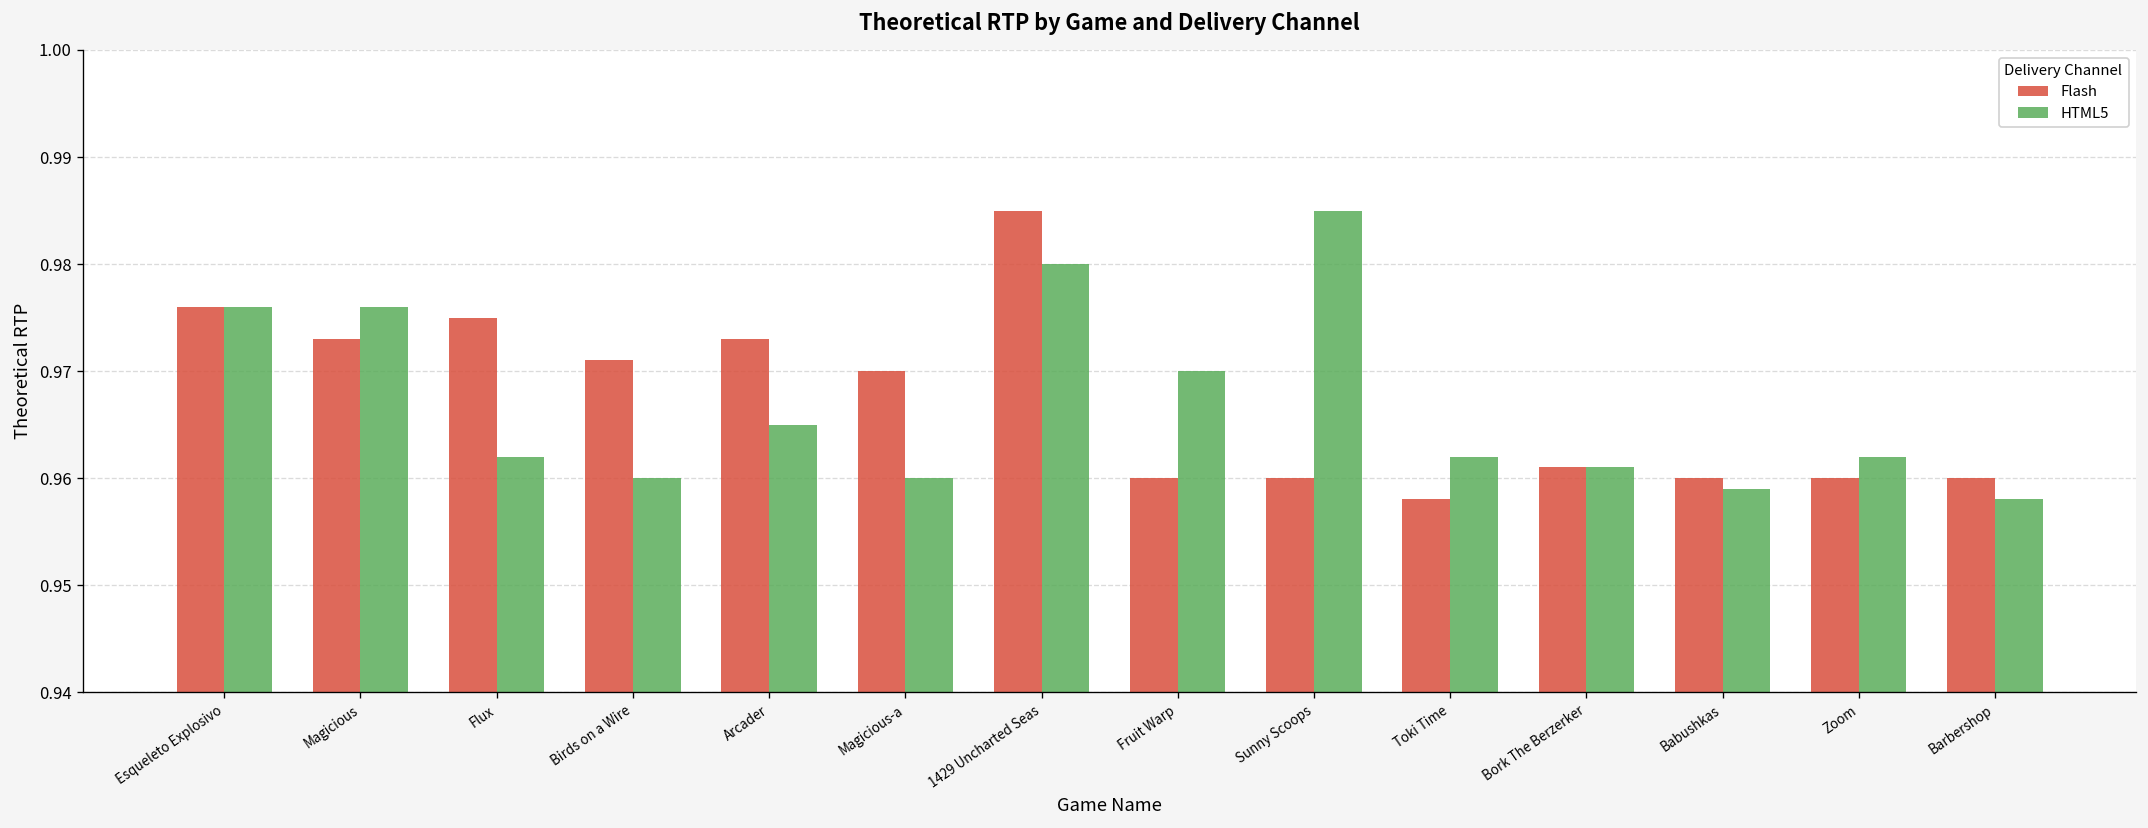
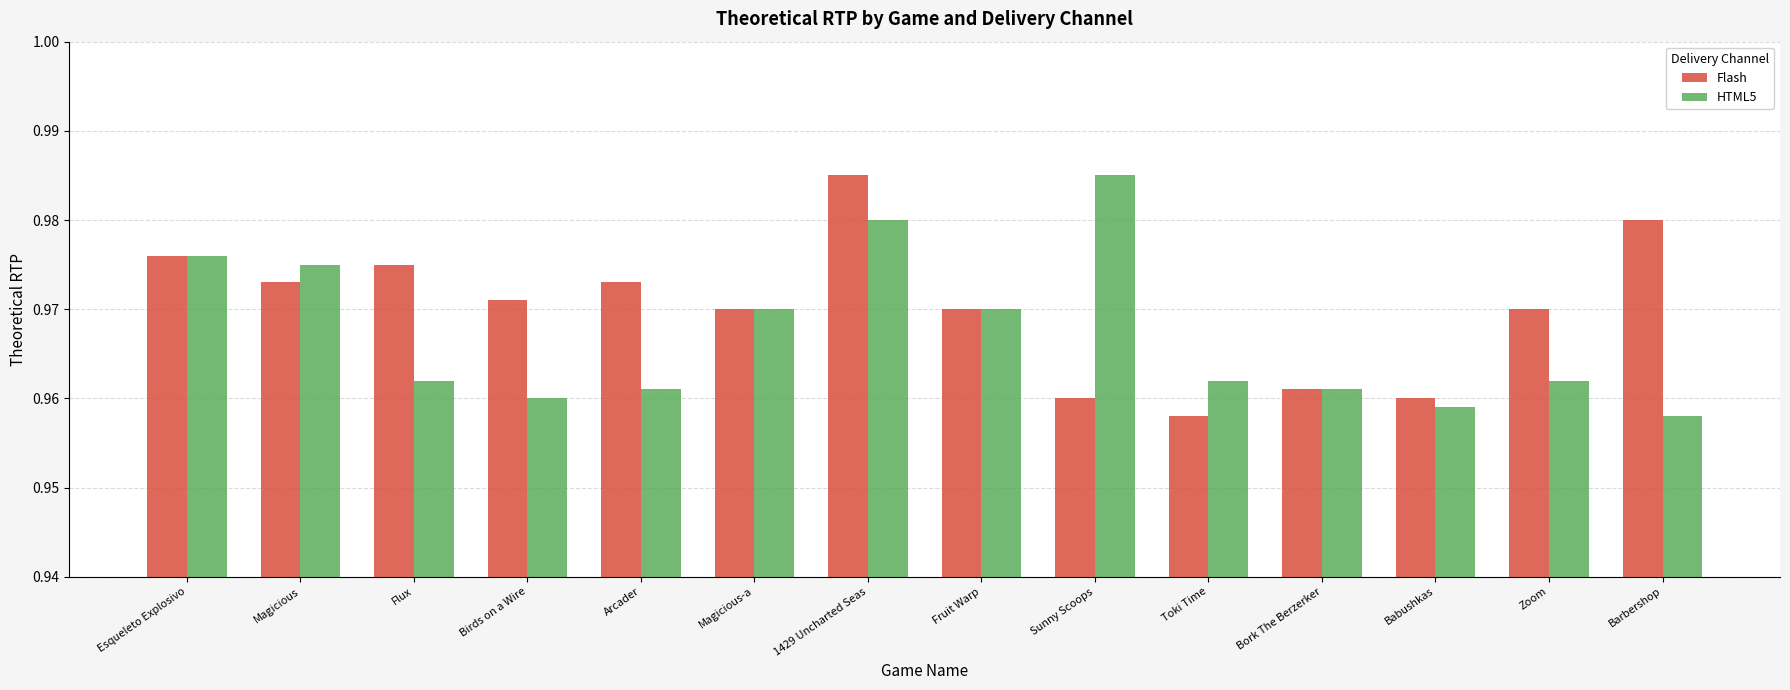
HTML5, Magicious: 0.976 -> 0.975
HTML5, Arcader: 0.965 -> 0.961
HTML5, Magicious-a: 0.96 -> 0.97
Flash, Fruit Warp: 0.96 -> 0.97
Flash, Zoom: 0.96 -> 0.97
Flash, Barbershop: 0.96 -> 0.98
